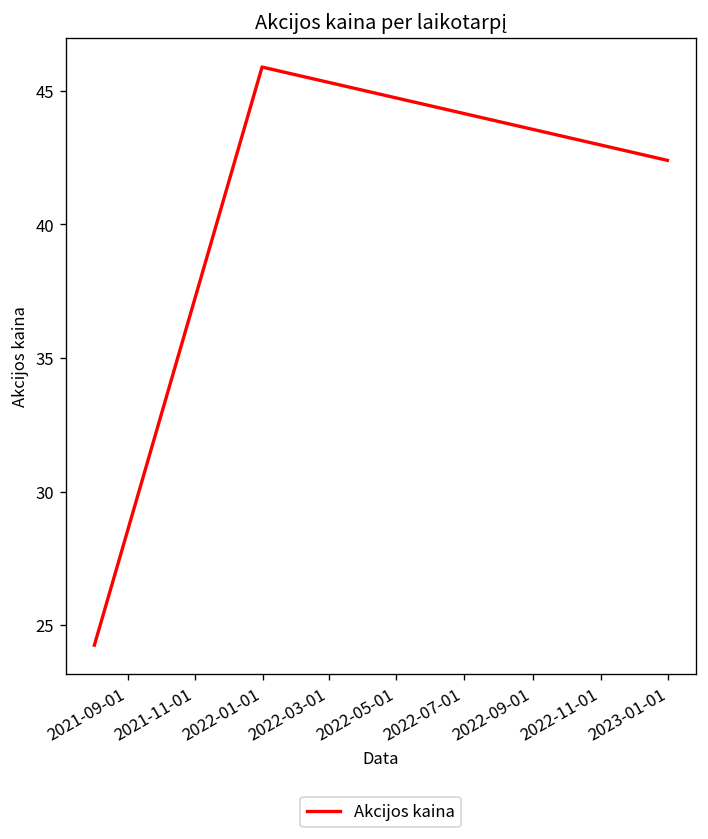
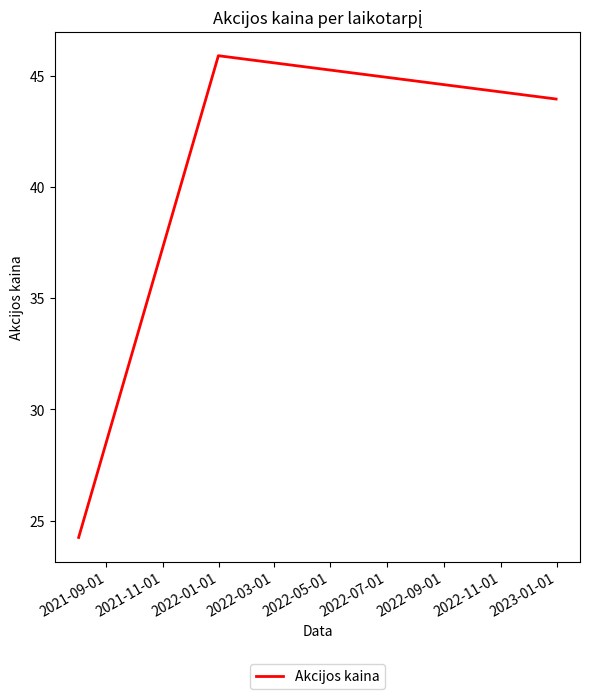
2023-01-01: 42.4 -> 43.9
